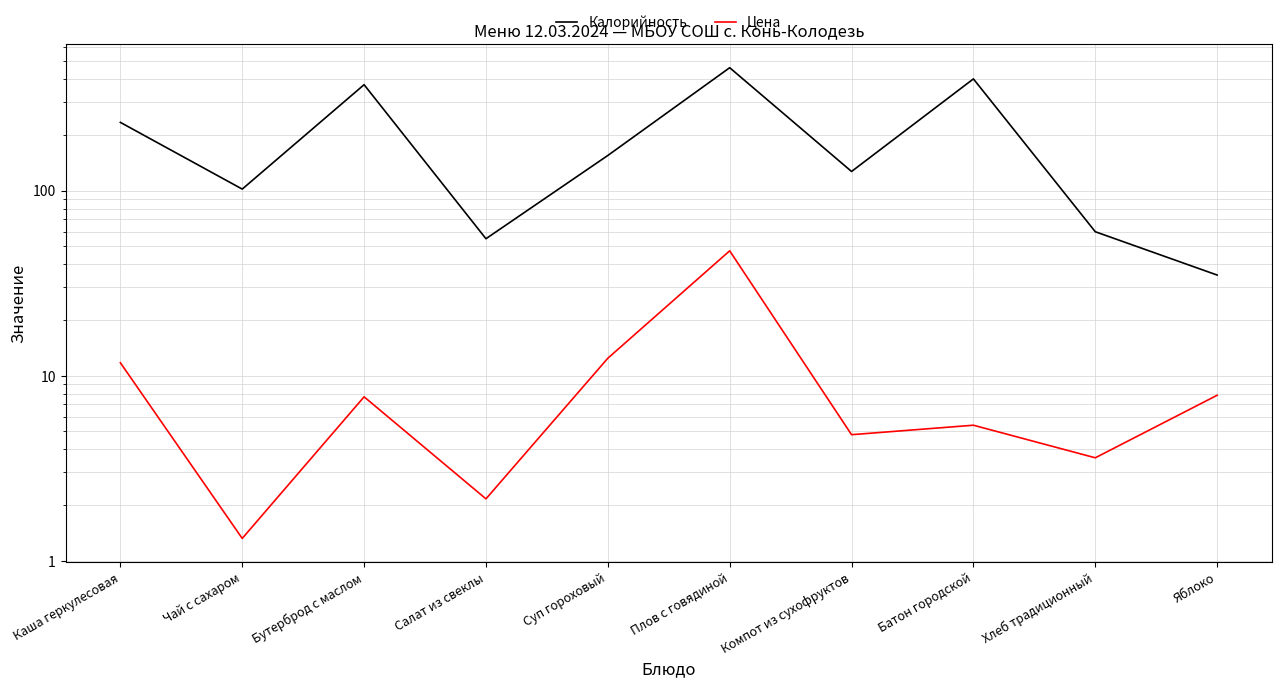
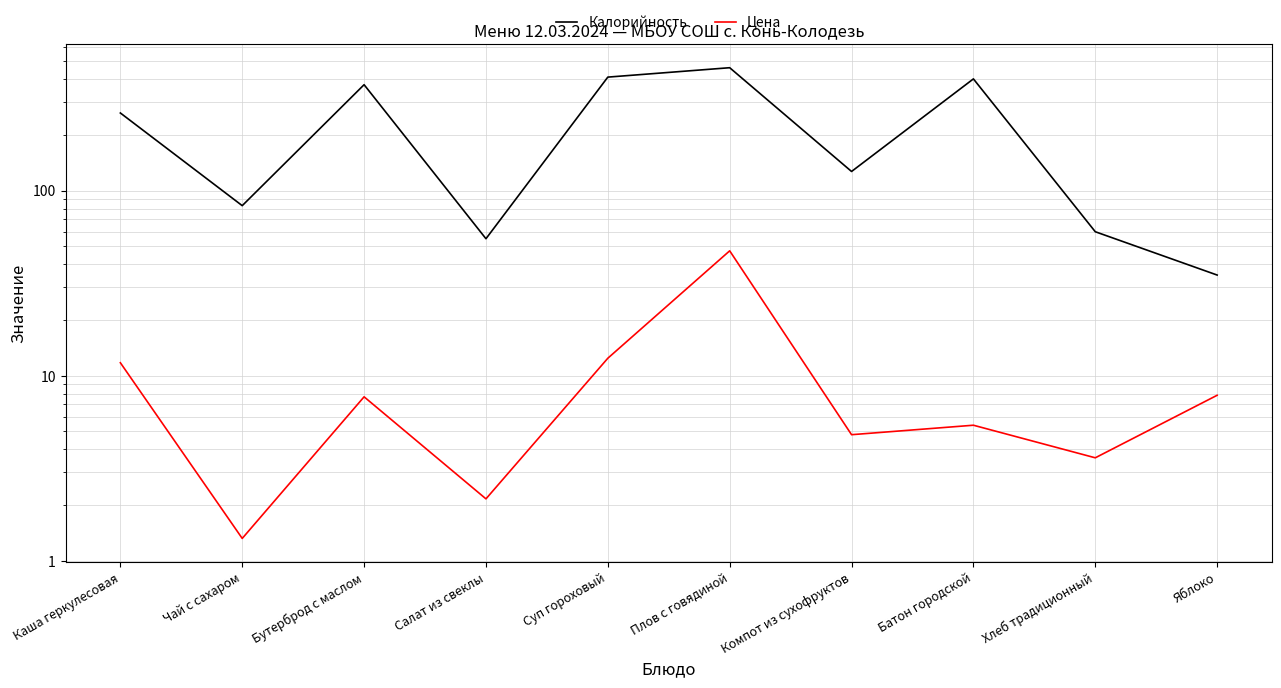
Калорийность, Каша геркулесовая: 230 -> 260
Калорийность, Чай с сахаром: 100 -> 80
Калорийность, Суп гороховый: 160 -> 410
